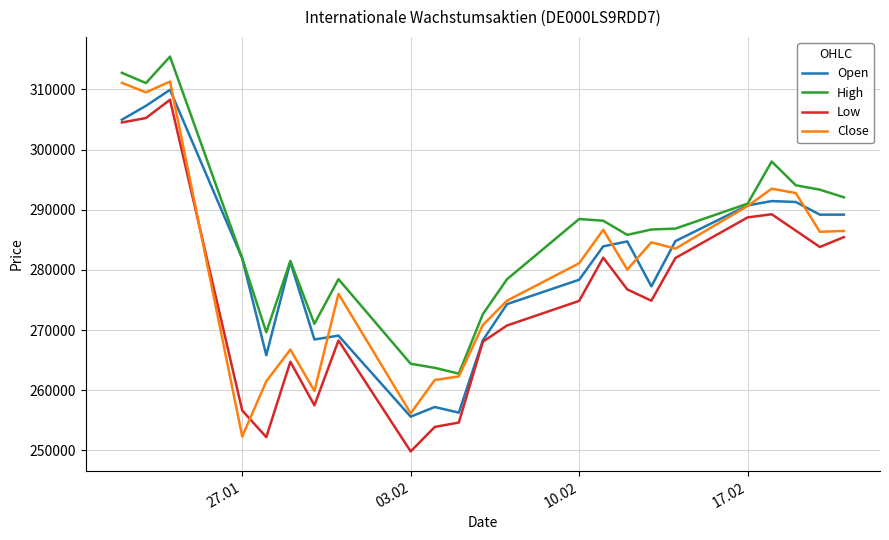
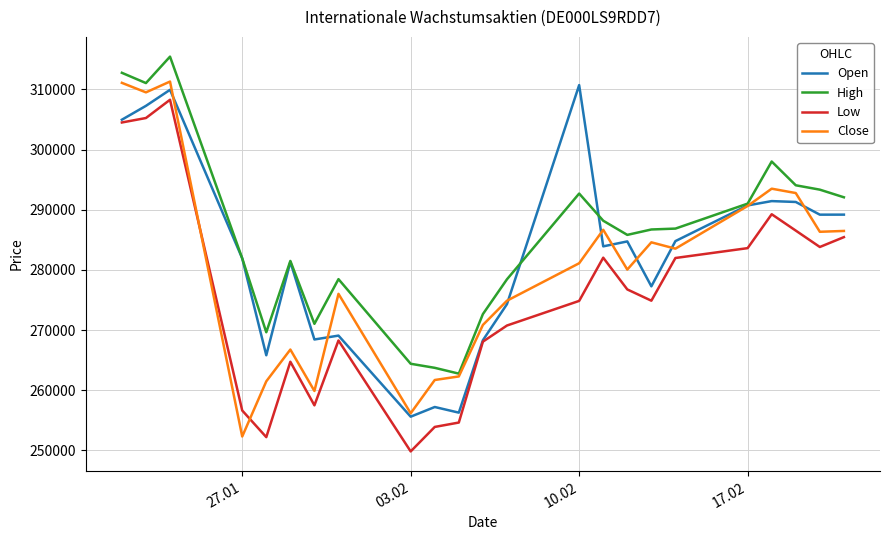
Open, 10.02: 278000 -> 311000
High, 10.02: 288000 -> 293000
Low, 17.02: 289000 -> 284000
